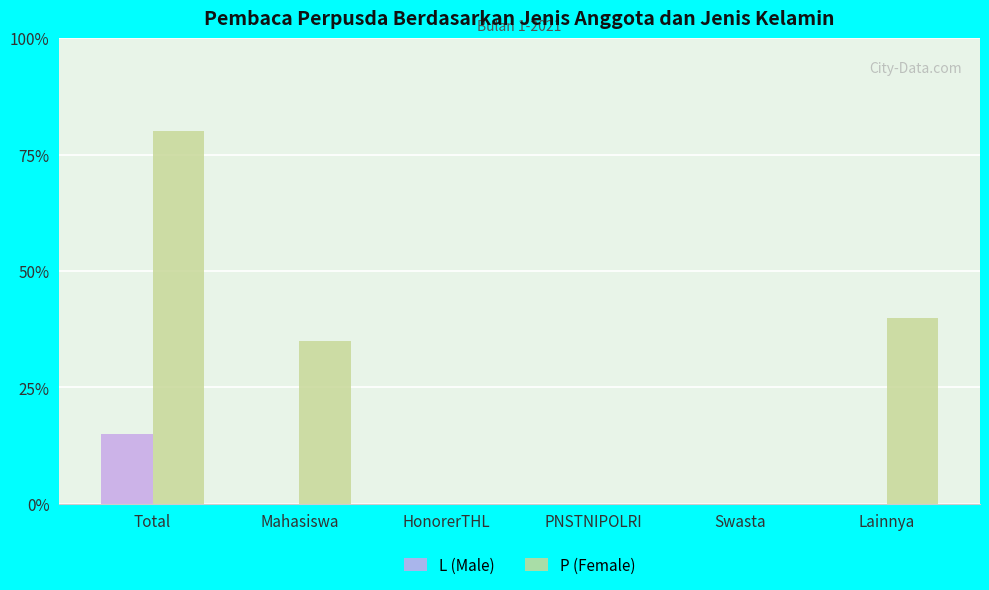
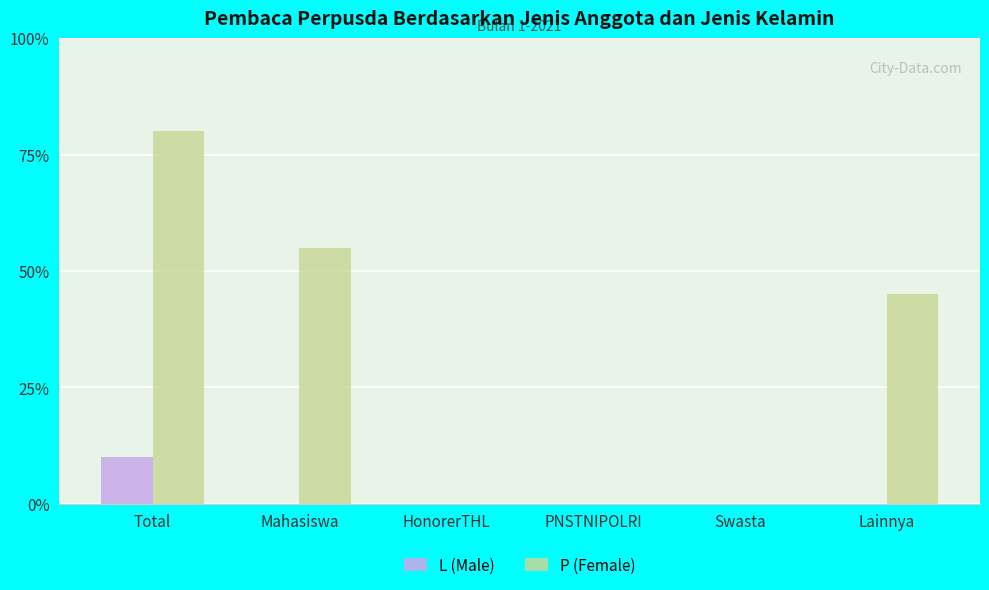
L (Male), Total: 15% -> 10%
P (Female), Mahasiswa: 35% -> 55%
P (Female), Lainnya: 40% -> 45%
